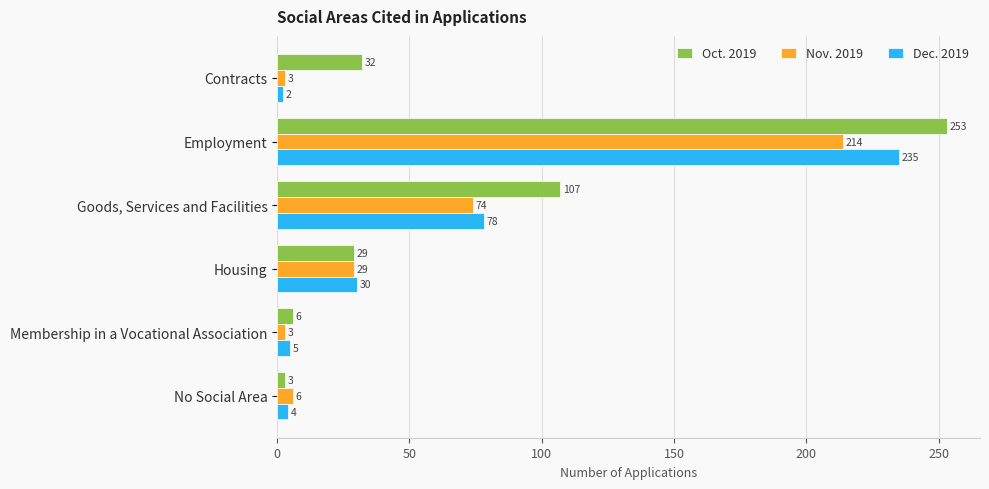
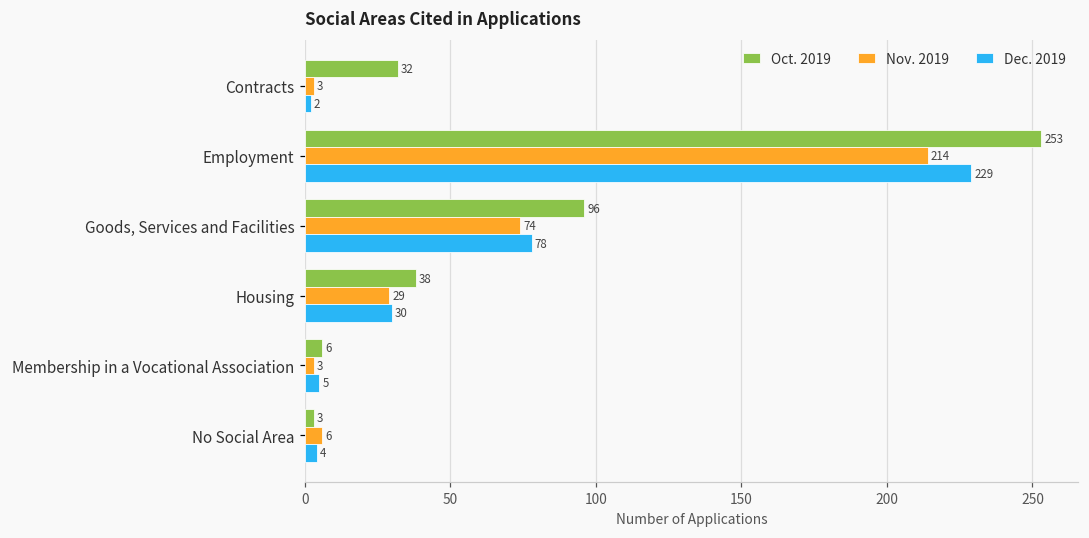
Dec. 2019, Employment: 235 -> 229
Oct. 2019, Goods, Services and Facilities: 107 -> 96
Oct. 2019, Housing: 29 -> 38
